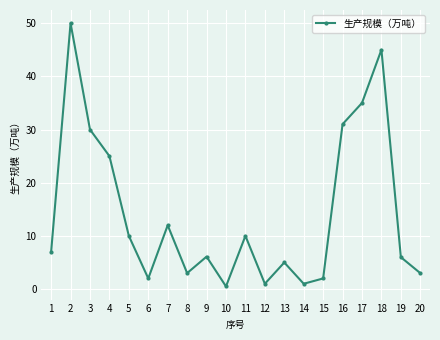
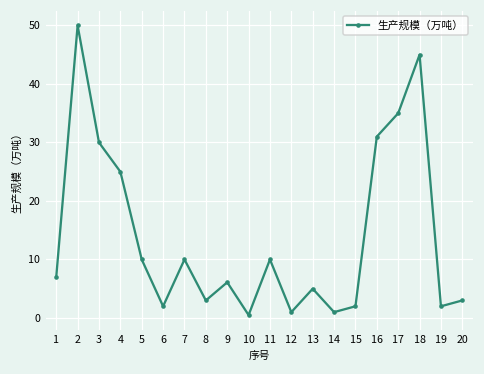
7: 12 -> 10
19: 6 -> 2
